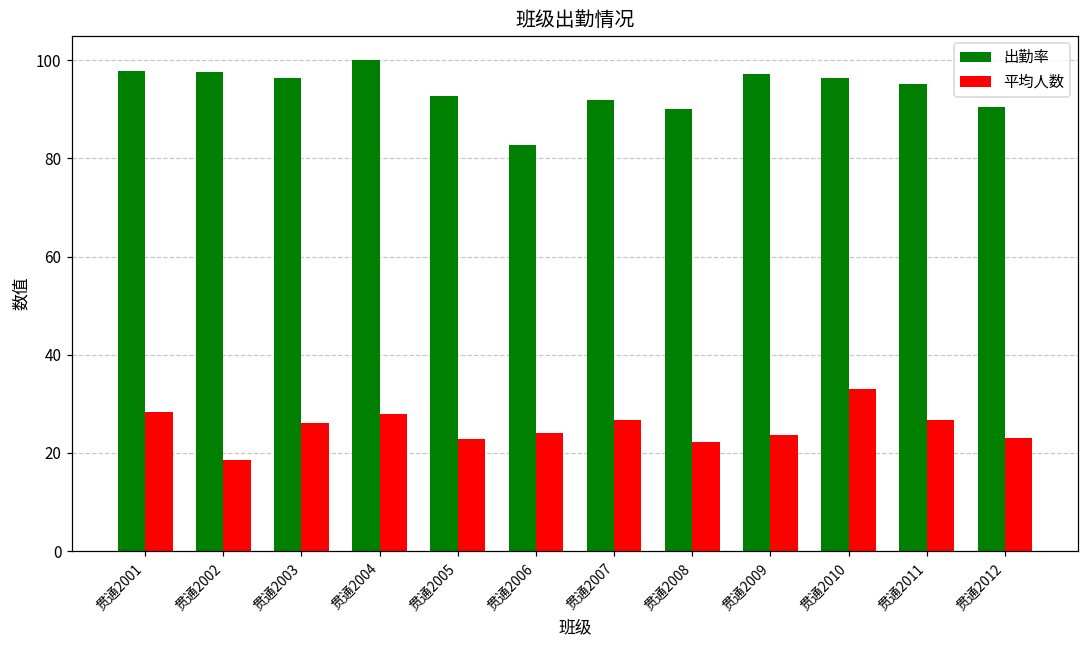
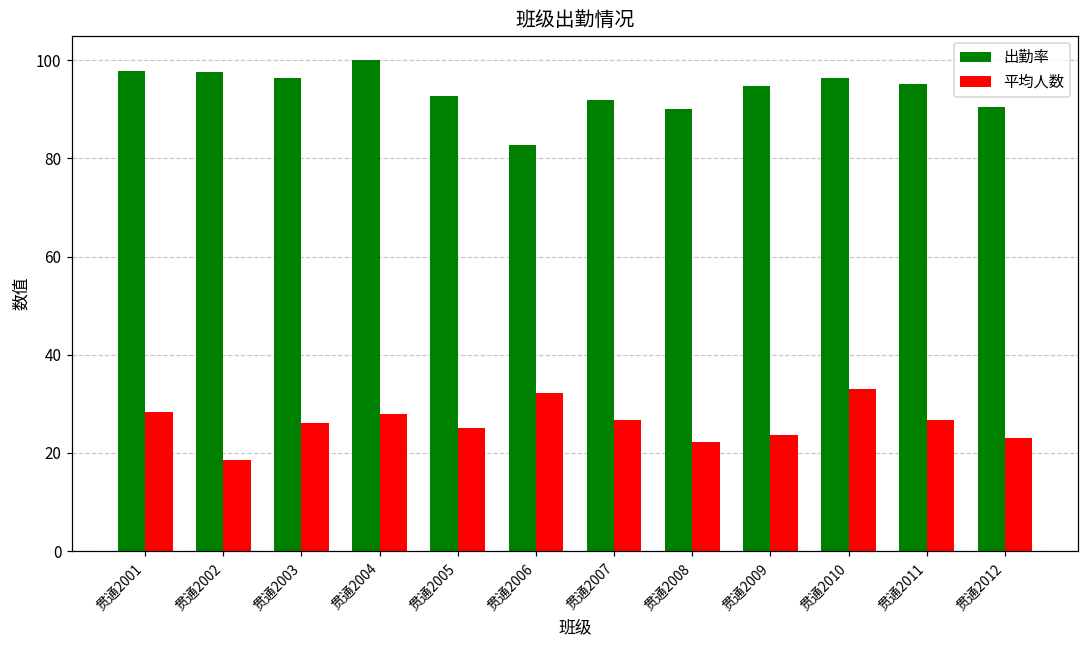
平均人数, 贯通2005: 23 -> 25
平均人数, 贯通2006: 24 -> 32
出勤率, 贯通2009: 97 -> 95
